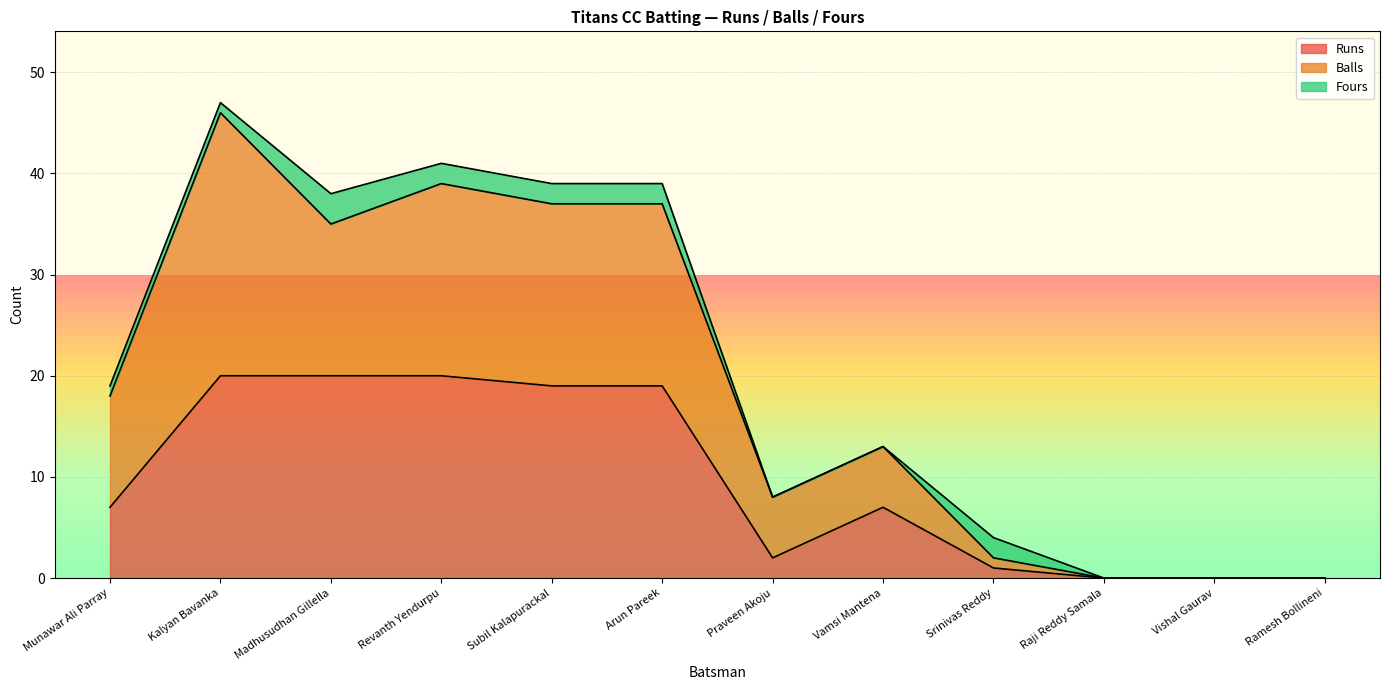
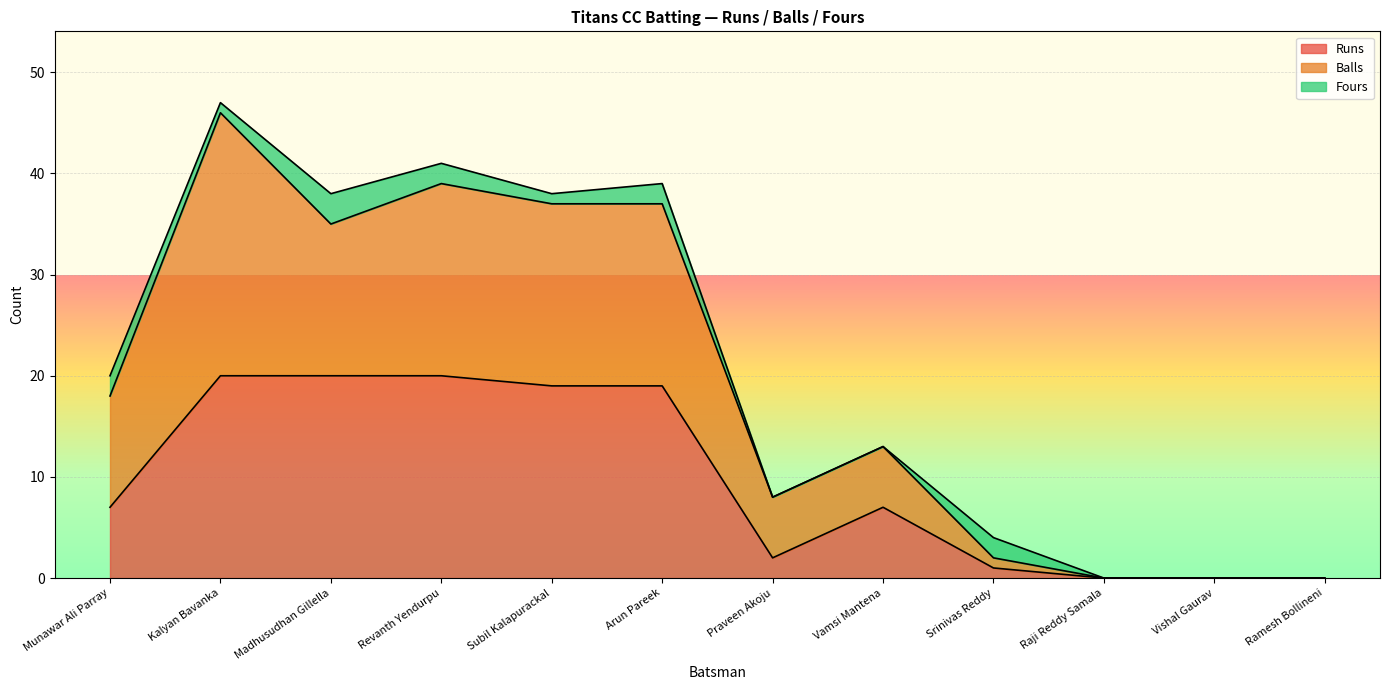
Fours, Munawar Ali Parray: 1 -> 2
Fours, Subil Kalapurackal: 2 -> 1
